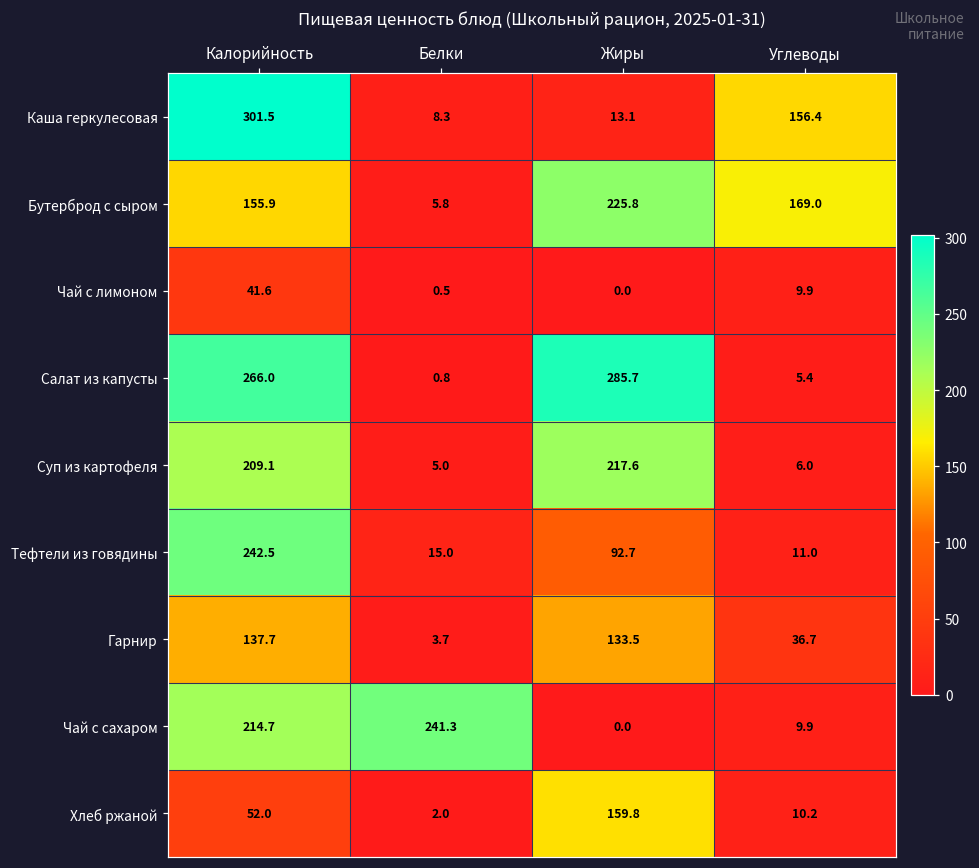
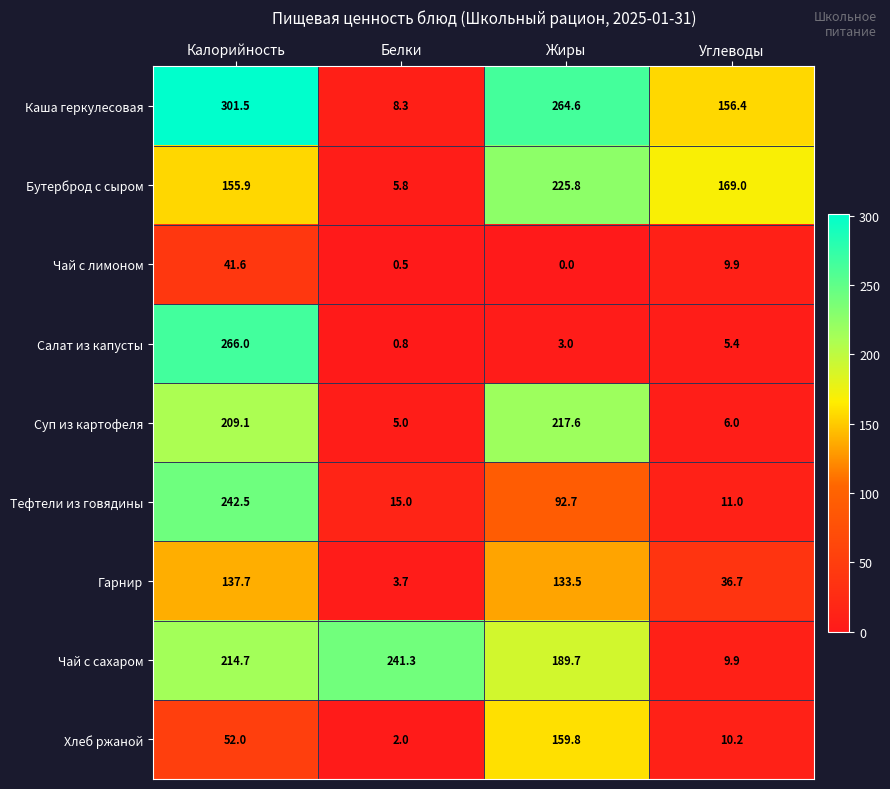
Каша геркулесовая, Жиры: 13.1 -> 264.6
Салат из капусты, Жиры: 285.7 -> 3.0
Чай с сахаром, Жиры: 0.0 -> 189.7
